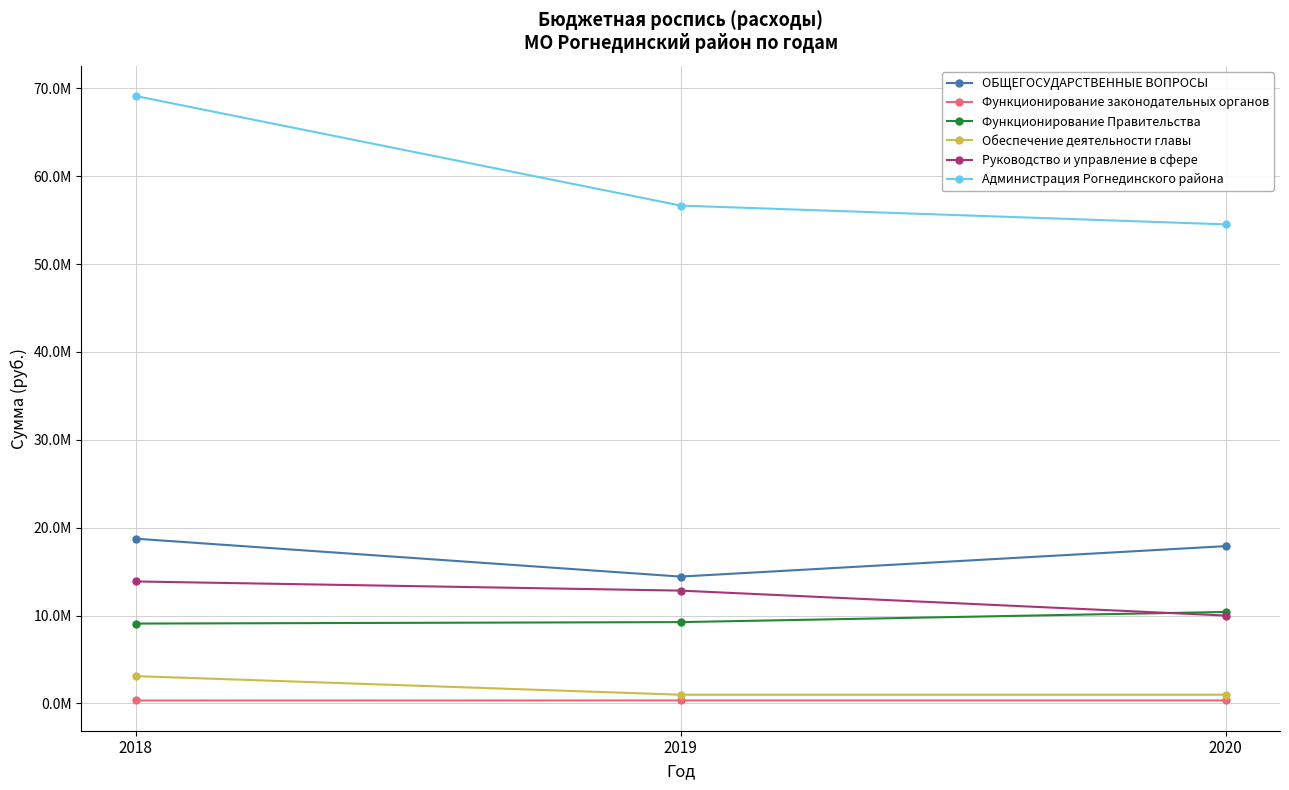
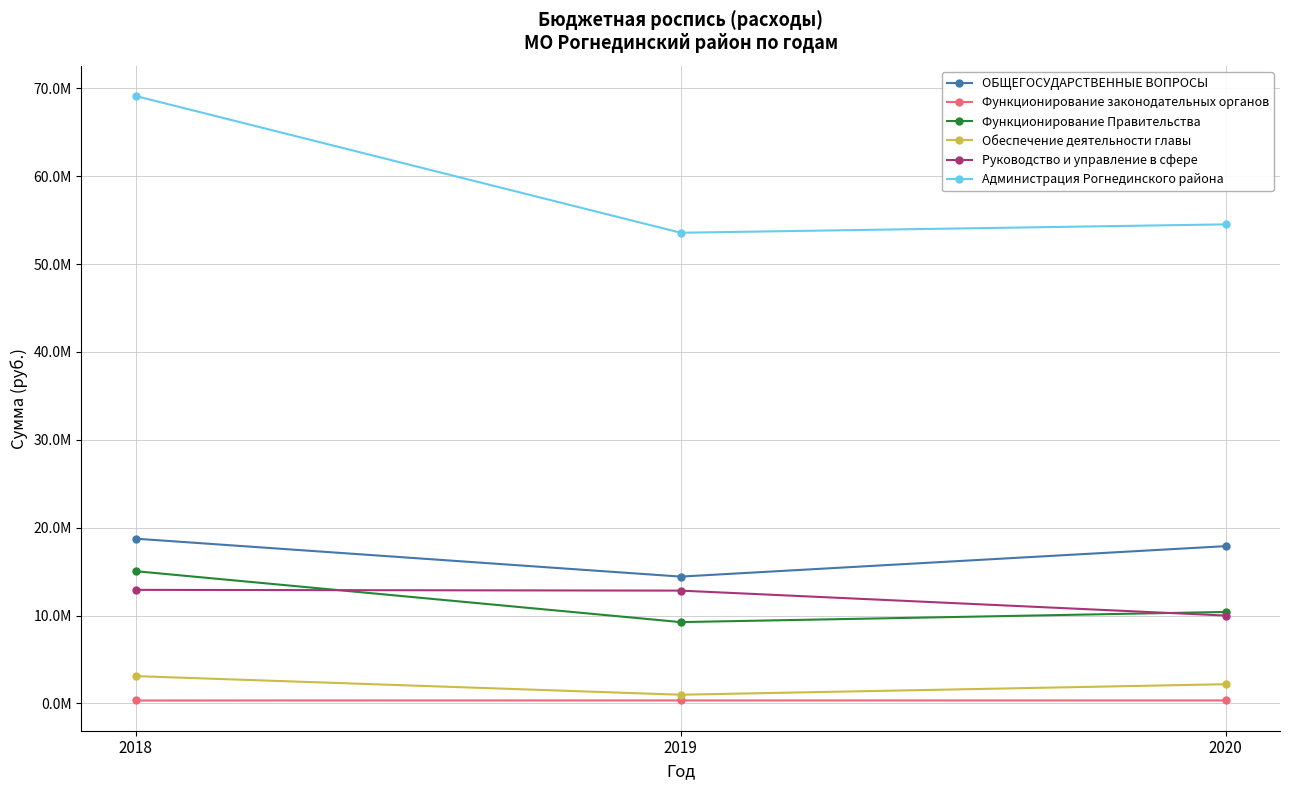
Функционирование Правительства, 2018: 9000000 -> 15000000
Руководство и управление в сфере, 2018: 14000000 -> 13000000
Администрация Рогнединского района, 2019: 57000000 -> 54000000
Обеспечение деятельности главы, 2020: 1000000 -> 2000000
